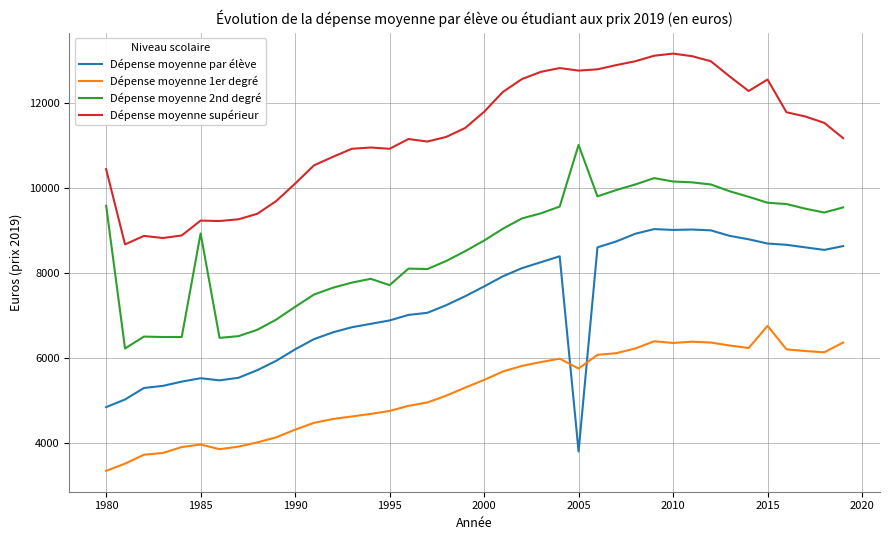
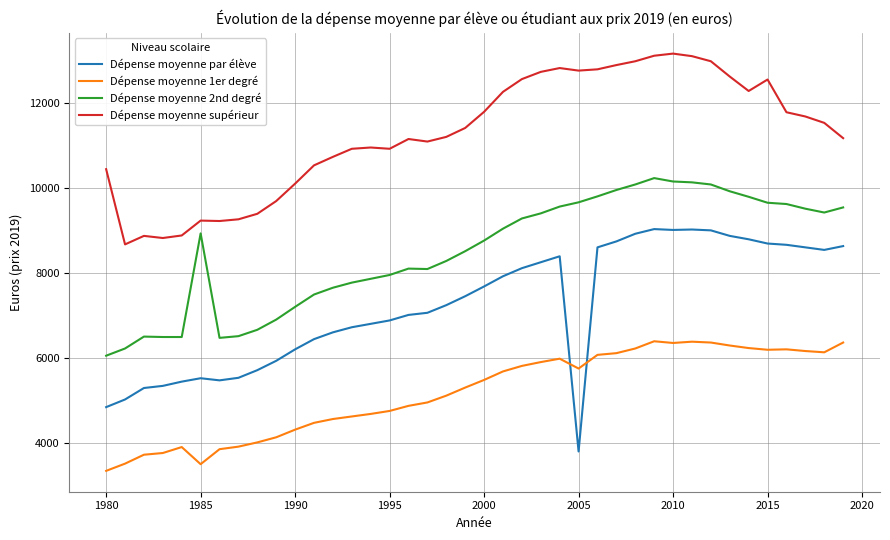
Dépense moyenne 2nd degré, 1980: 9600 -> 6100
Dépense moyenne 1er degré, 1985: 4000 -> 3500
Dépense moyenne 2nd degré, 1995: 7700 -> 8000
Dépense moyenne 2nd degré, 2005: 11000 -> 9700
Dépense moyenne 1er degré, 2015: 6800 -> 6200
